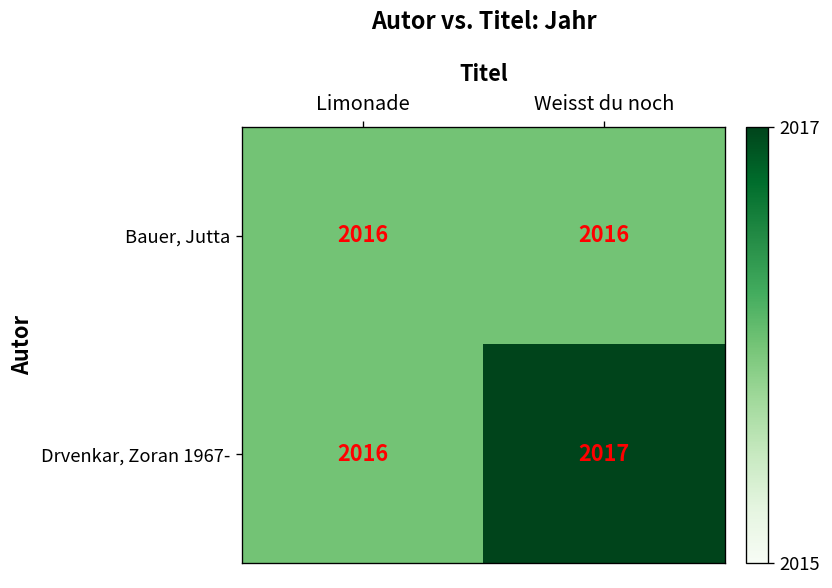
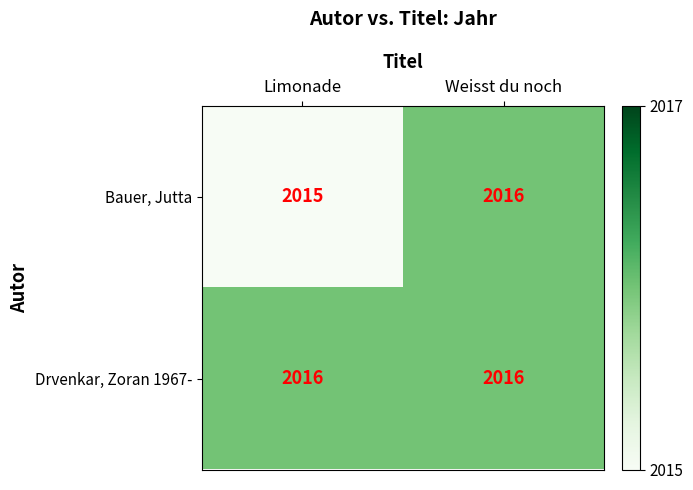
Bauer, Jutta, Limonade: 2016 -> 2015
Drvenkar, Zoran 1967-, Weisst du noch: 2017 -> 2016
